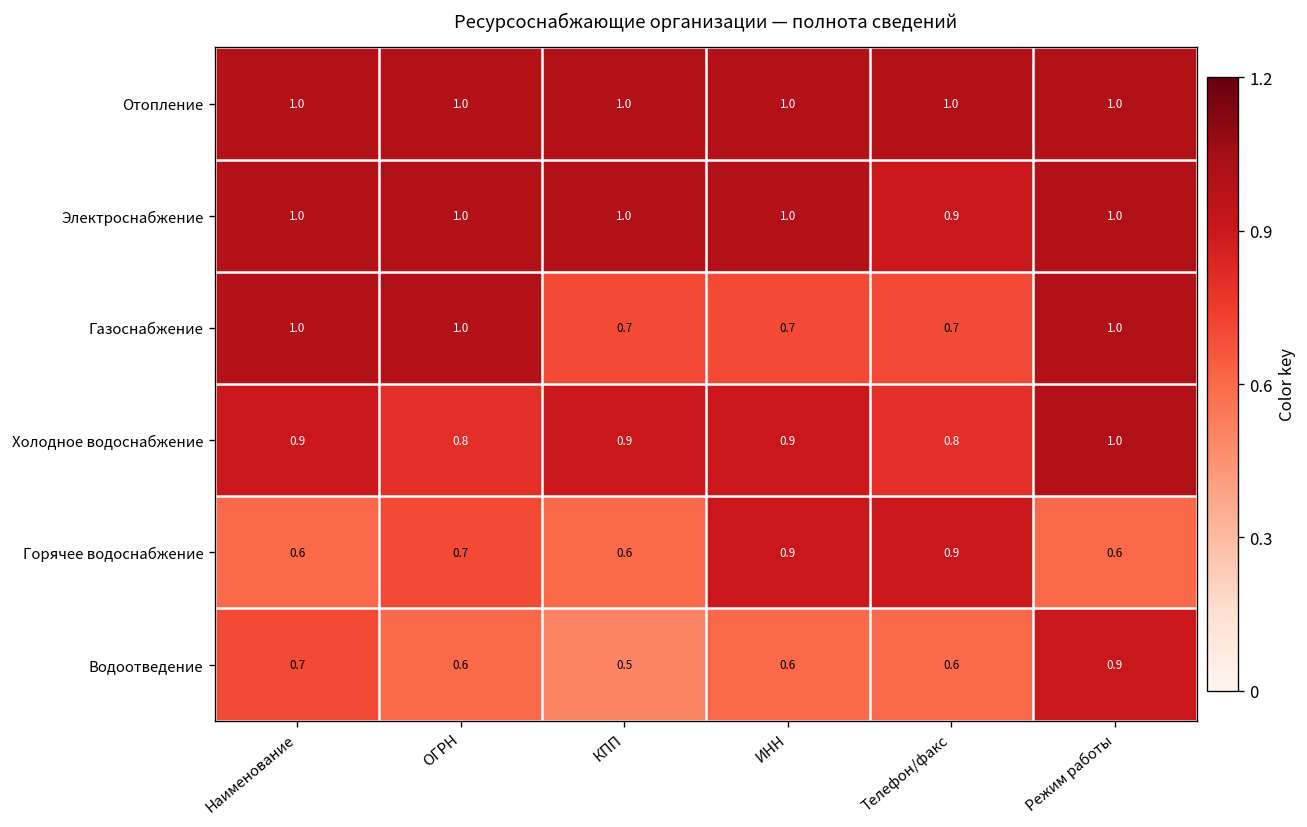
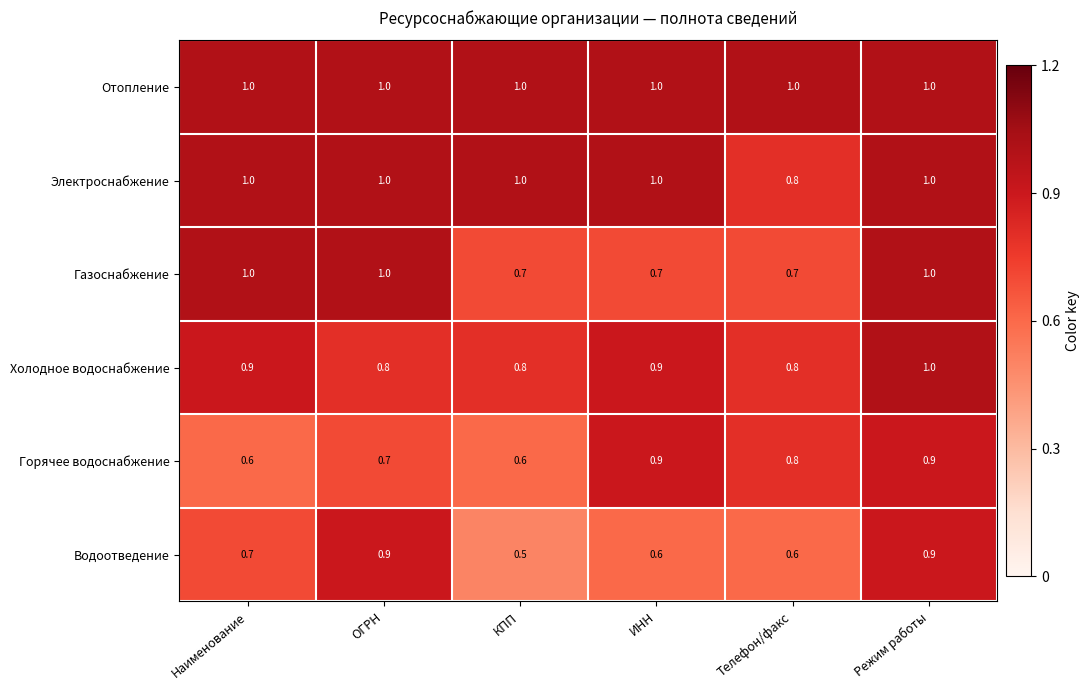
Электроснабжение, Телефон/факс: 0.9 -> 0.8
Холодное водоснабжение, КПП: 0.9 -> 0.8
Горячее водоснабжение, Телефон/факс: 0.9 -> 0.8
Горячее водоснабжение, Режим работы: 0.6 -> 0.9
Водоотведение, ОГРН: 0.6 -> 0.9
